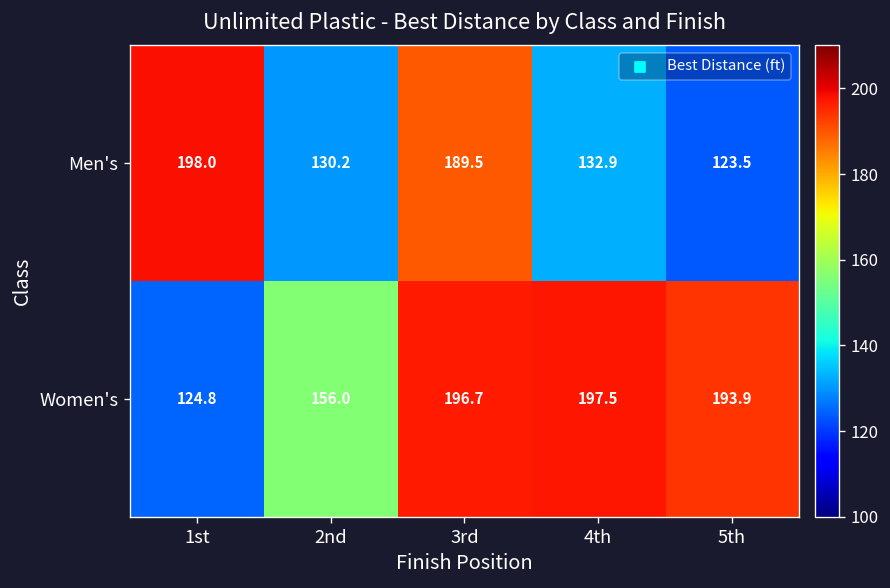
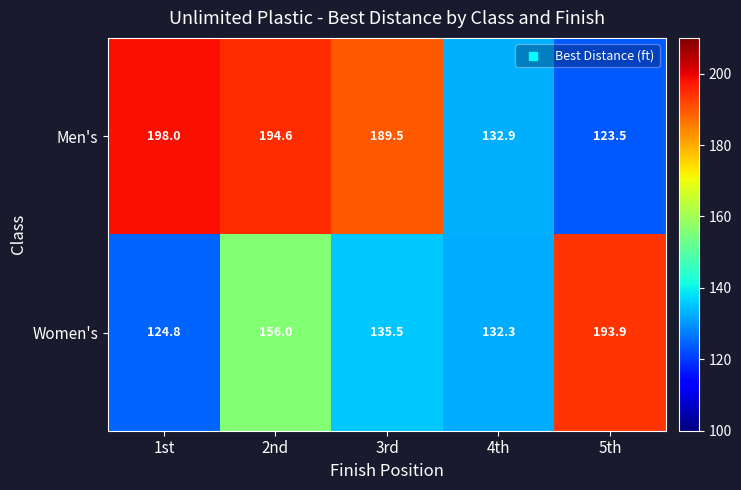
Men's, 2nd: 130.2 -> 194.6
Women's, 3rd: 196.7 -> 135.5
Women's, 4th: 197.5 -> 132.3
